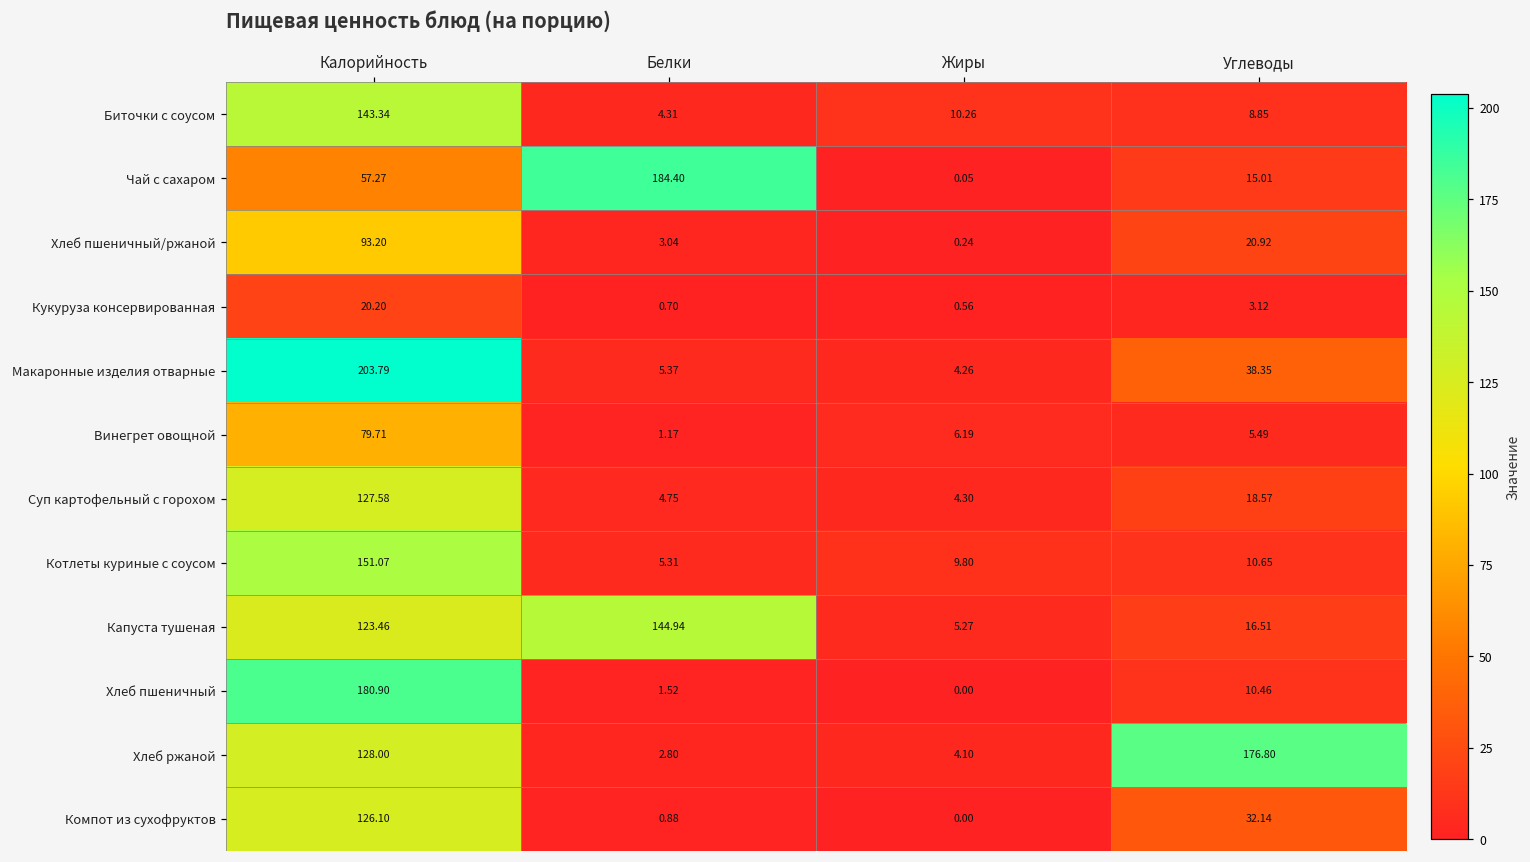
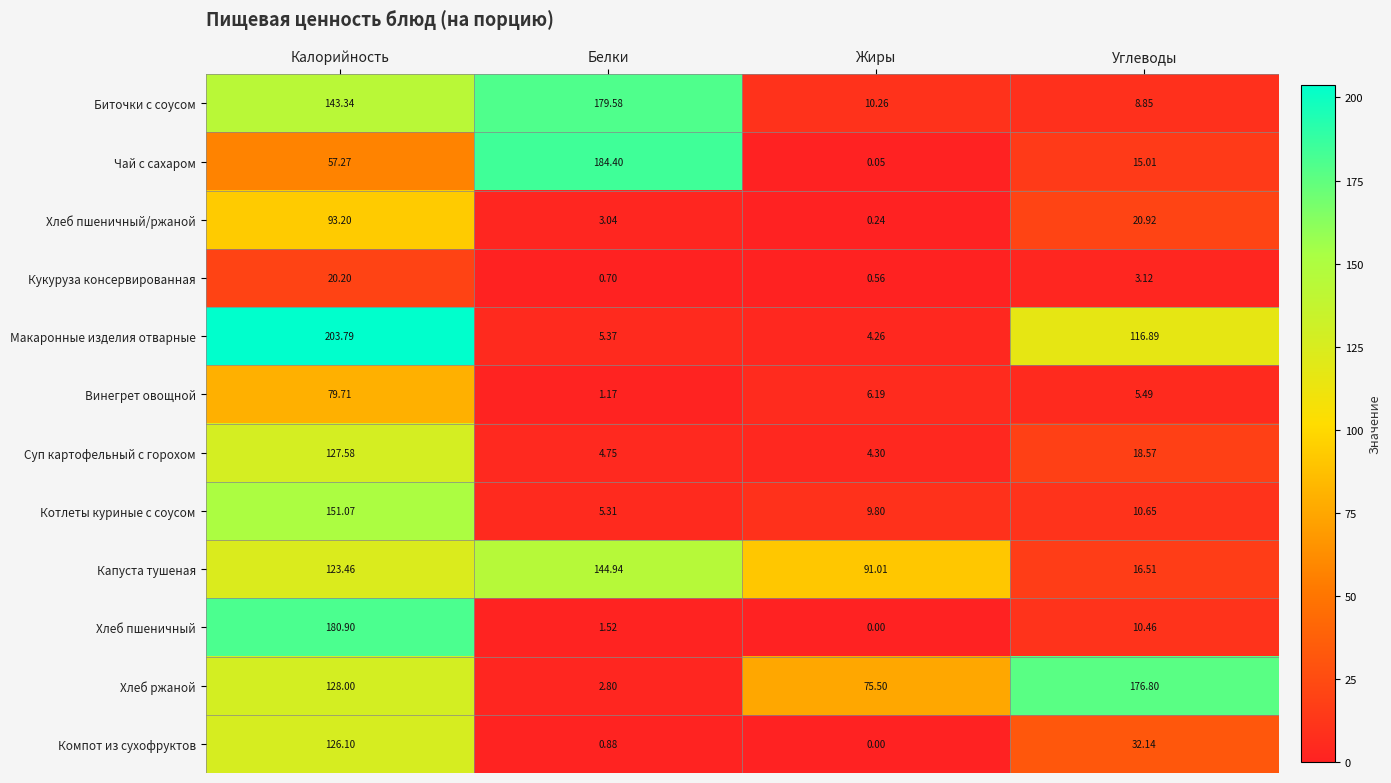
Биточки с соусом, Белки: 4.31 -> 179.58
Макаронные изделия отварные, Углеводы: 38.35 -> 116.89
Капуста тушеная, Жиры: 5.27 -> 91.01
Хлеб ржаной, Жиры: 4.10 -> 75.50
